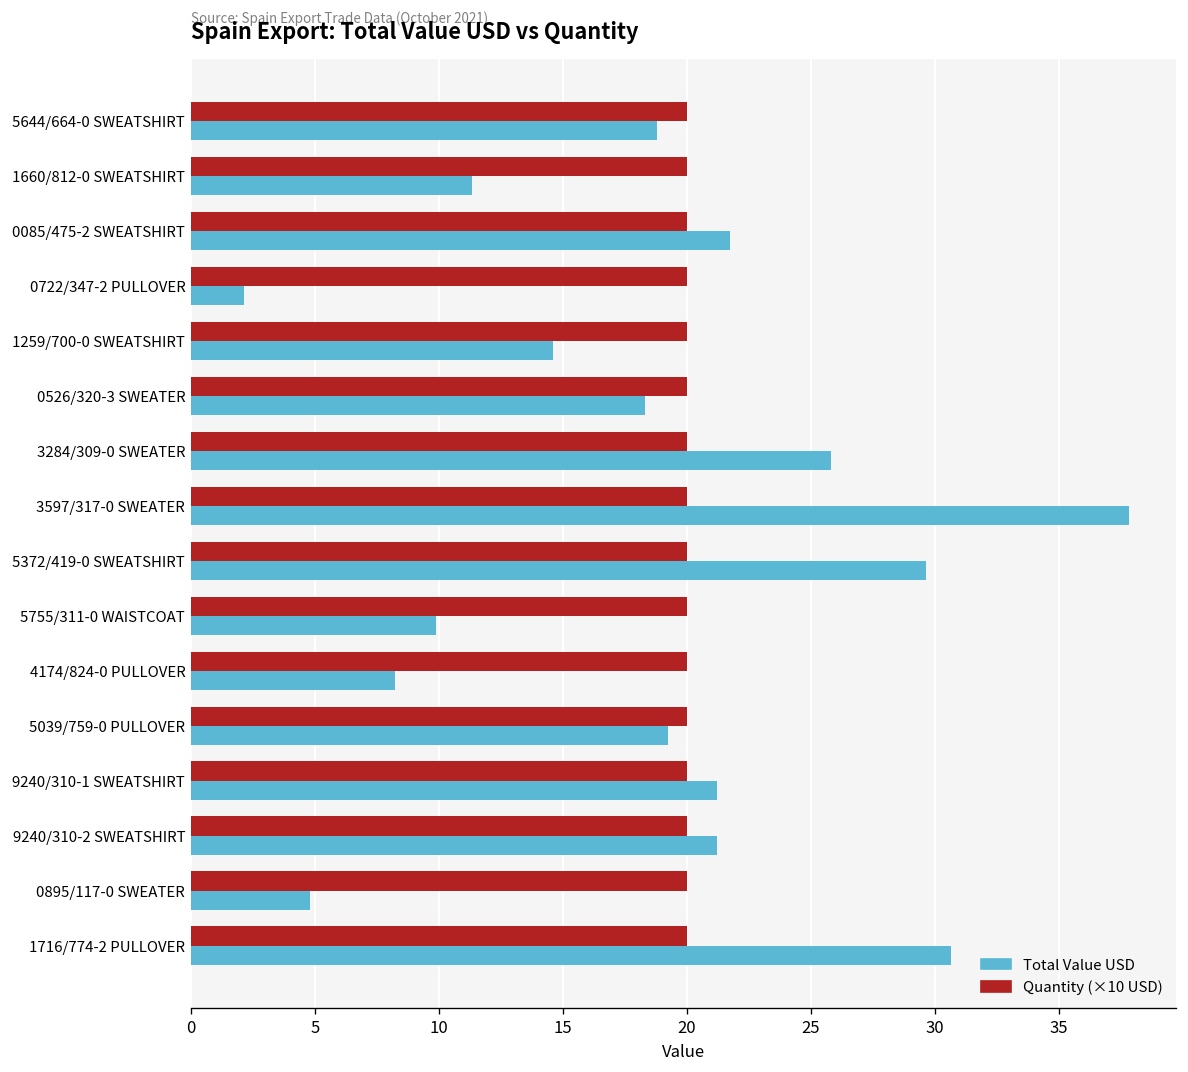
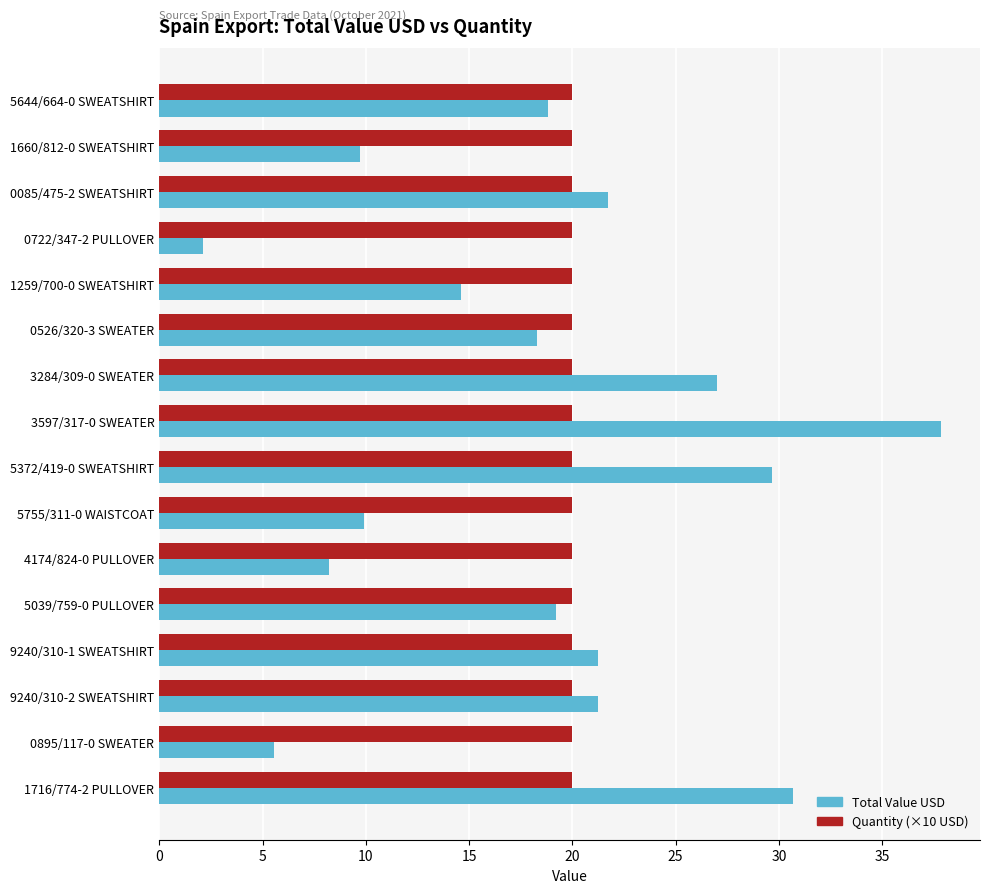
Total Value USD, 1660/812-0 SWEATSHIRT: 11.3 -> 9.7
Total Value USD, 3284/309-0 SWEATER: 25.8 -> 27.0
Total Value USD, 0895/117-0 SWEATER: 4.8 -> 5.6
